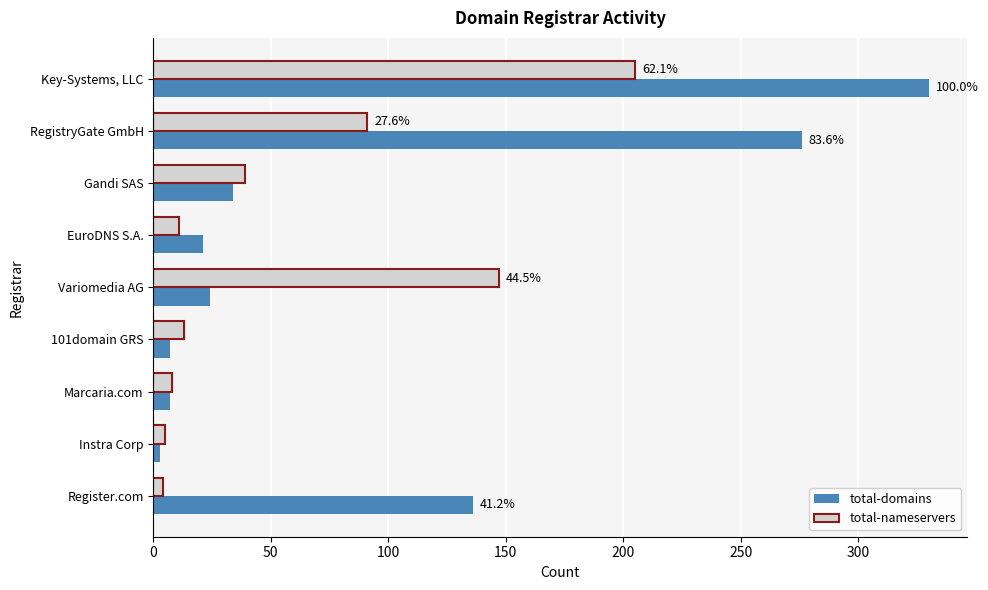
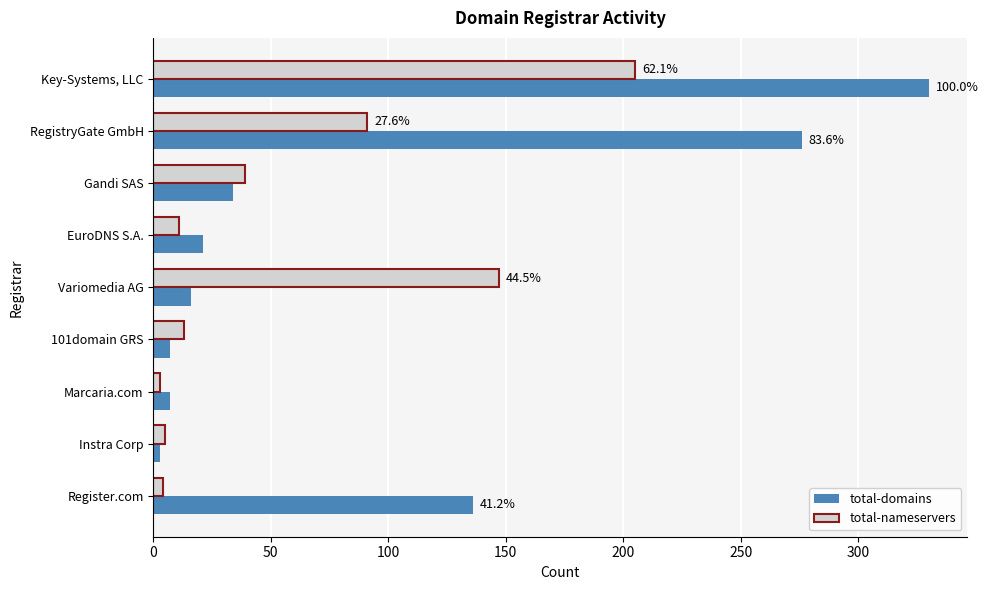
total-domains, Variomedia AG: 24 -> 16
total-nameservers, Marcaria.com: 8 -> 3
